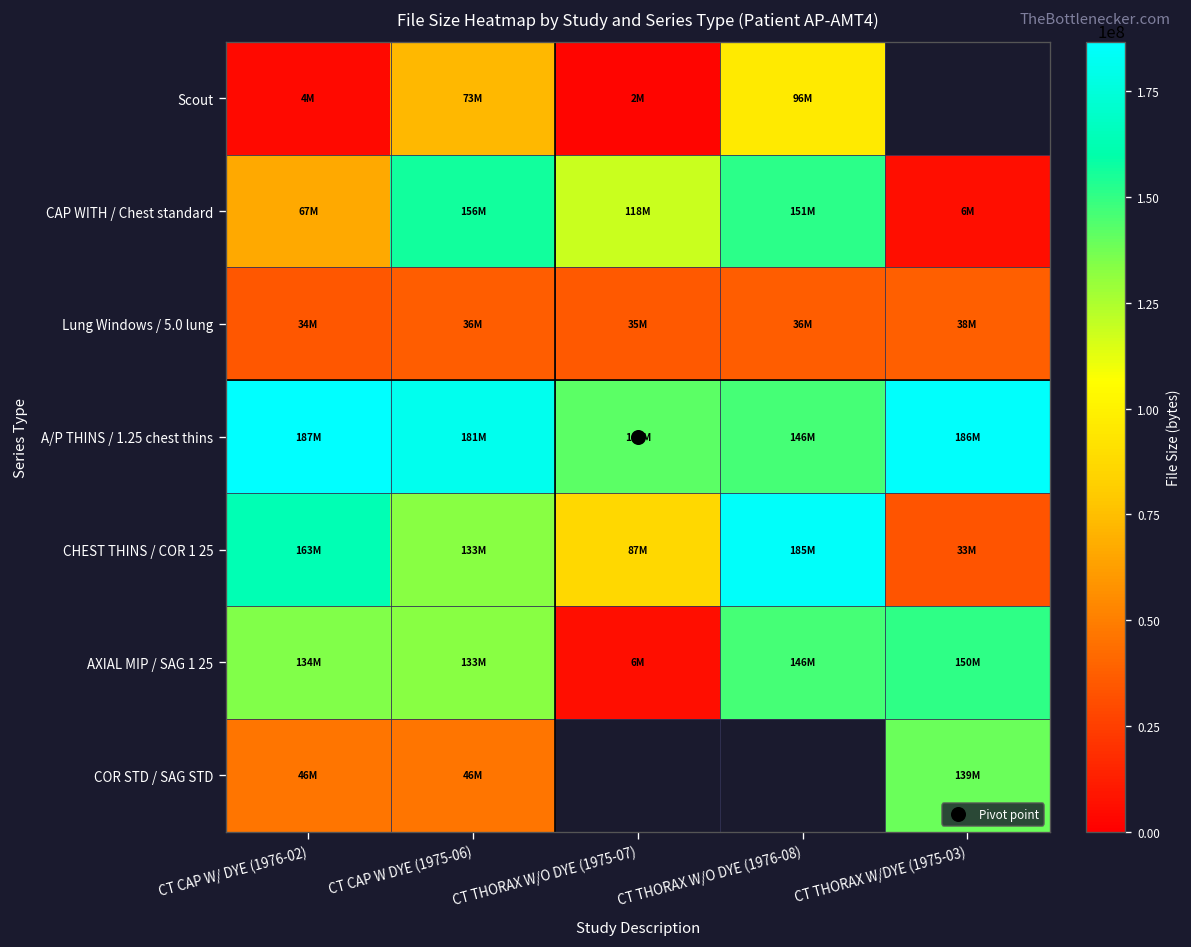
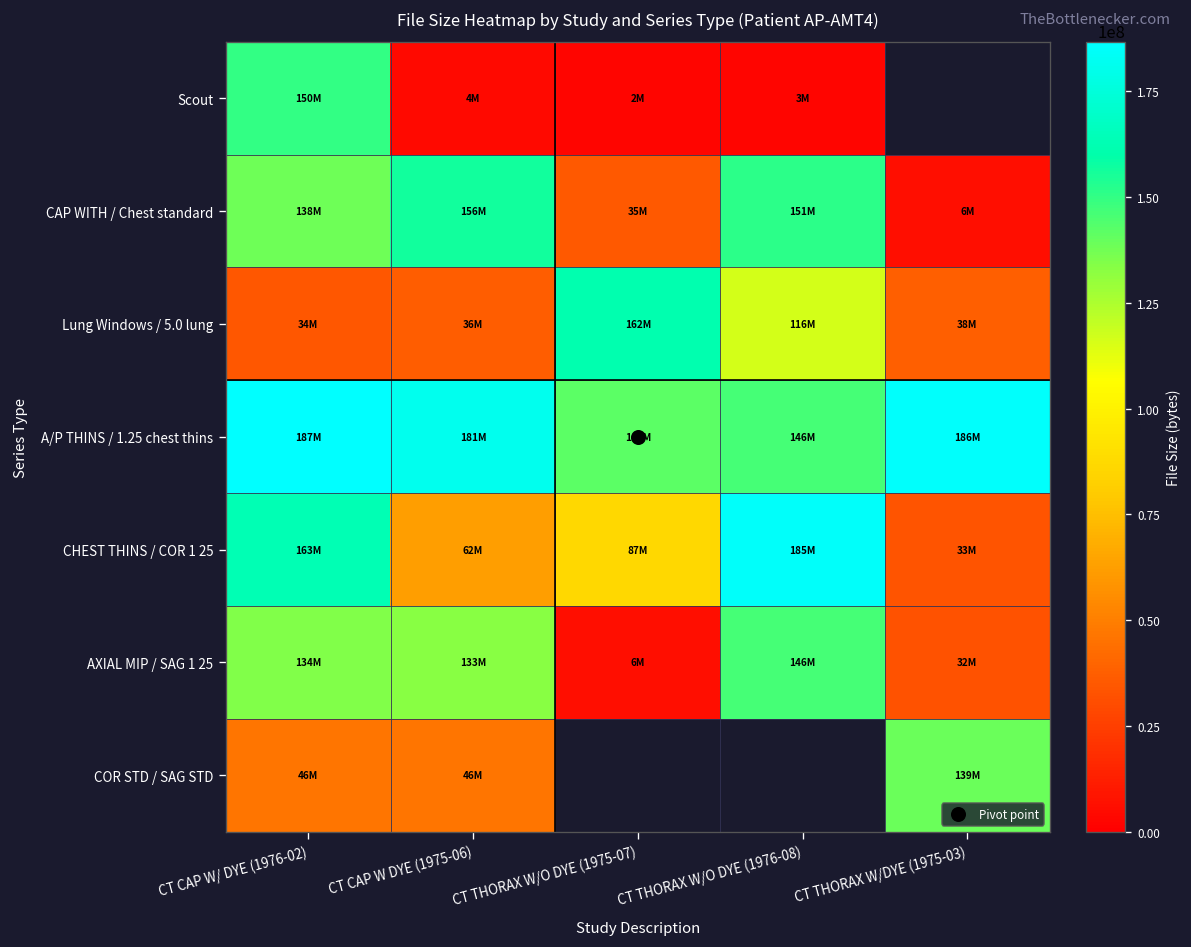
Scout, CT CAP W/ DYE (1976-02): 4M -> 150M
Scout, CT CAP W DYE (1975-06): 73M -> 4M
Scout, CT THORAX W/O DYE (1976-08): 96M -> 3M
CAP WITH / Chest standard, CT CAP W/ DYE (1976-02): 67M -> 138M
CAP WITH / Chest standard, CT THORAX W/O DYE (1975-07): 118M -> 35M
Lung Windows / 5.0 lung, CT THORAX W/O DYE (1975-07): 35M -> 162M
Lung Windows / 5.0 lung, CT THORAX W/O DYE (1976-08): 36M -> 116M
CHEST THINS / COR 1 25, CT CAP W DYE (1975-06): 133M -> 62M
AXIAL MIP / SAG 1 25, CT THORAX W/DYE (1975-03): 150M -> 32M
